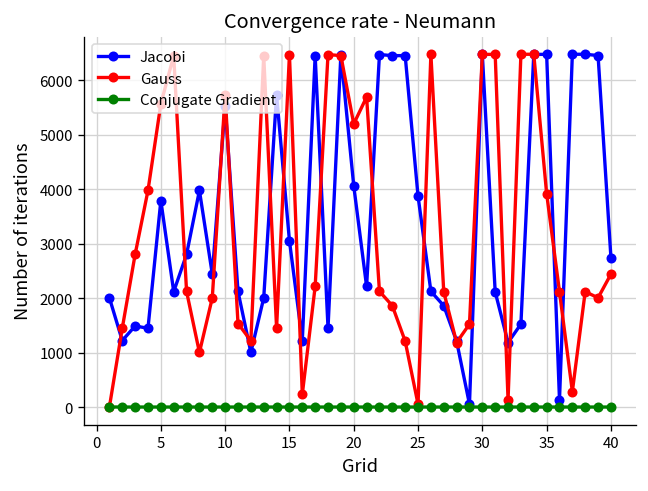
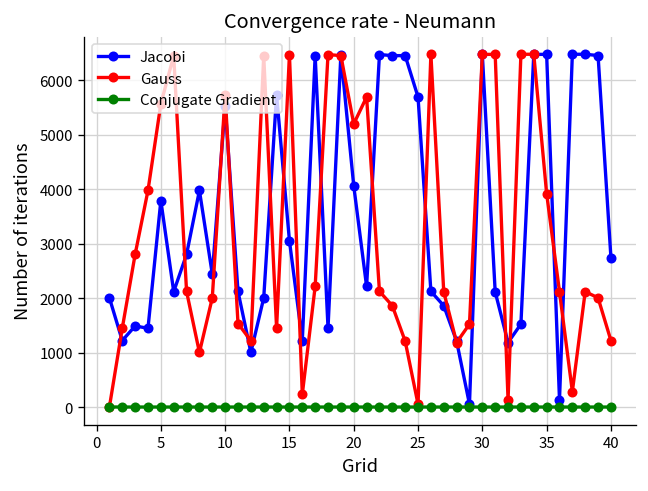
Jacobi, 25: 3900 -> 5700
Gauss, 40: 2400 -> 1200
